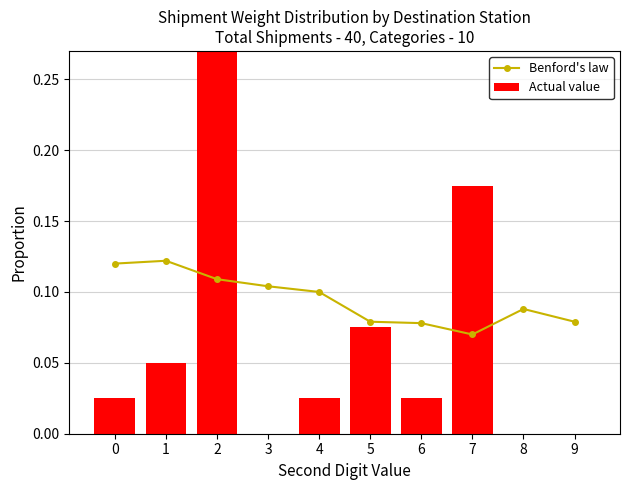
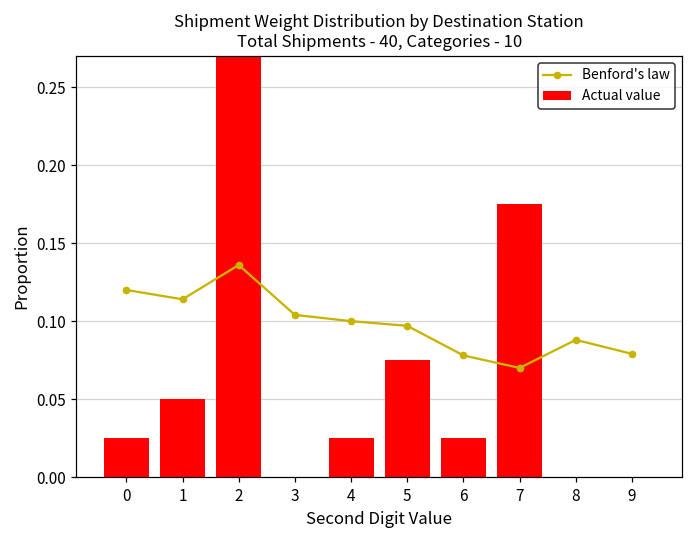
Benford's law, 1: 0.122 -> 0.114
Benford's law, 2: 0.109 -> 0.136
Benford's law, 5: 0.079 -> 0.097
